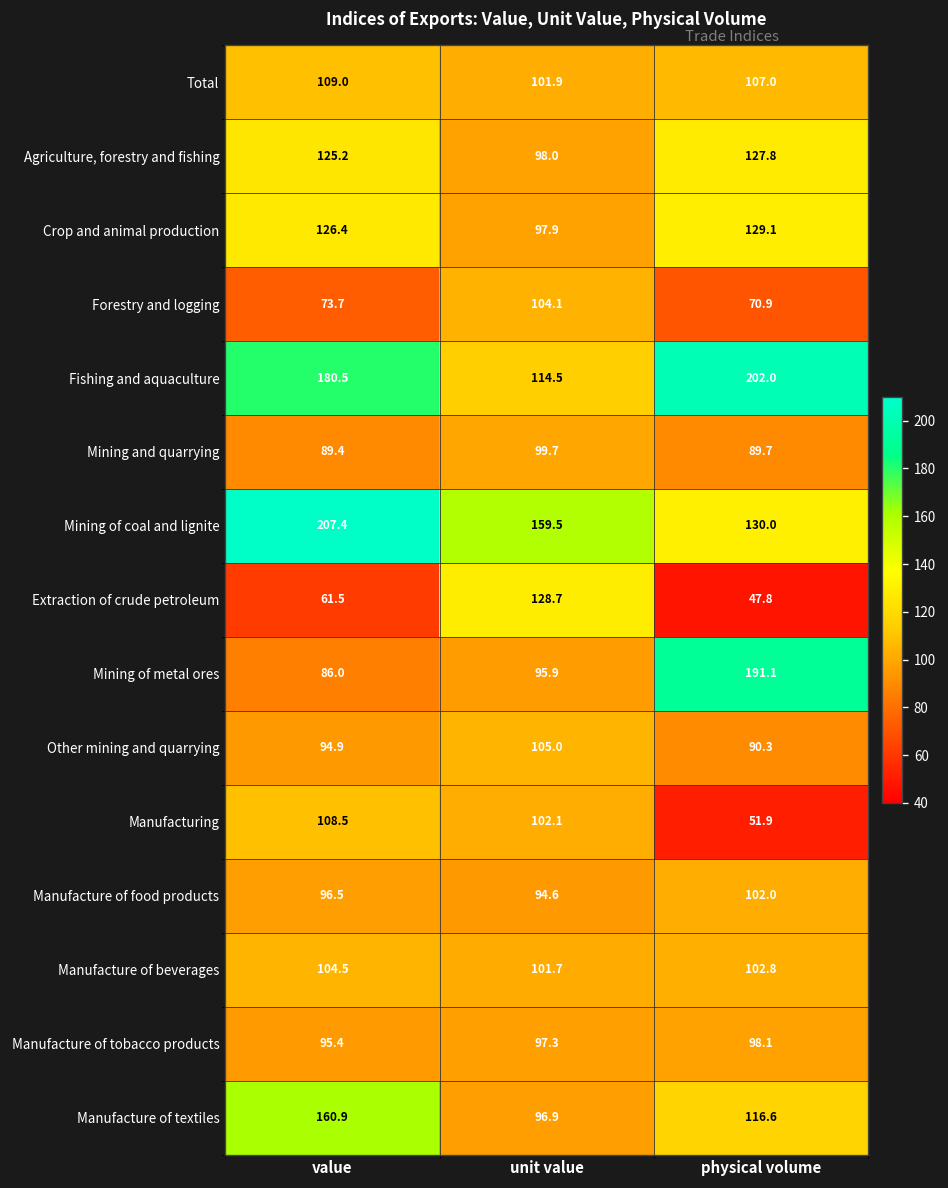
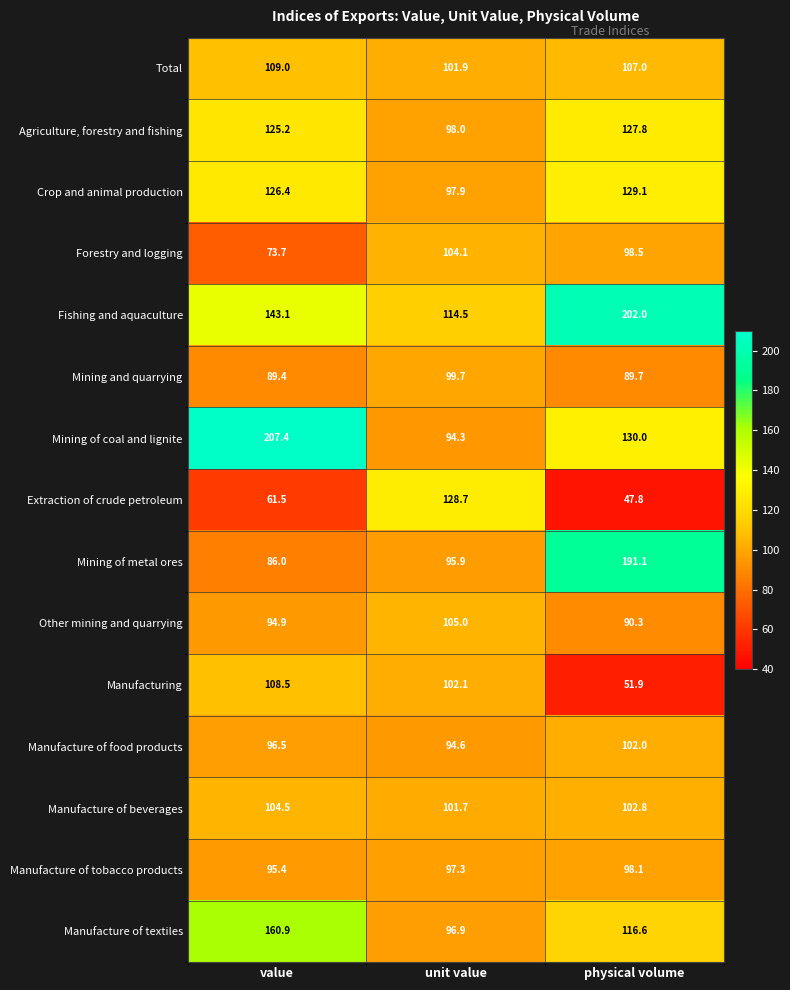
Forestry and logging, physical volume: 70.9 -> 98.5
Fishing and aquaculture, value: 180.5 -> 143.1
Mining of coal and lignite, unit value: 159.5 -> 94.3
